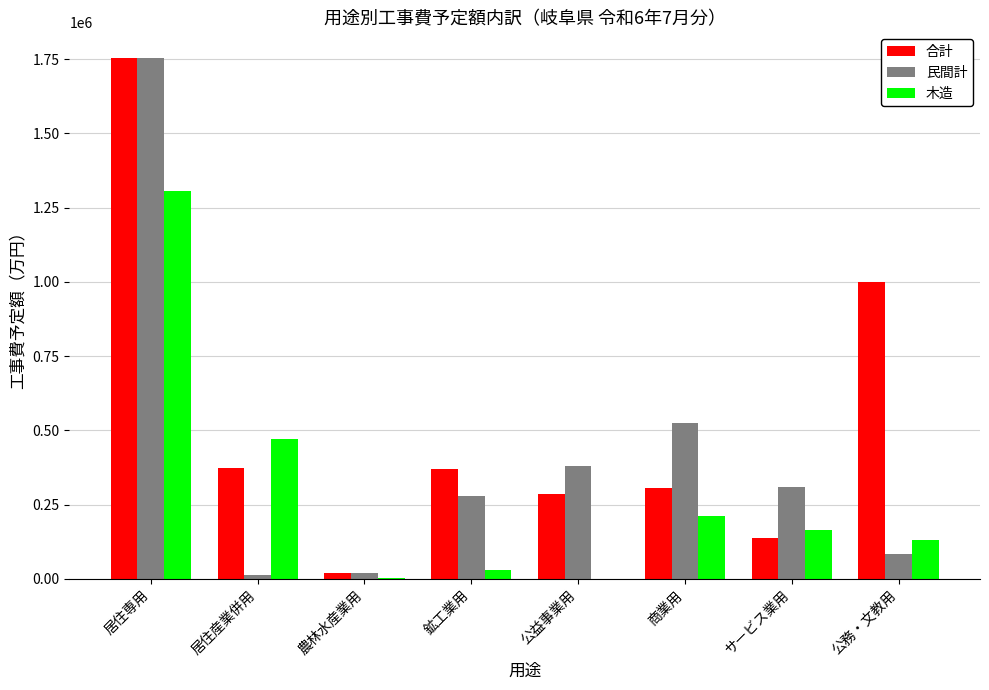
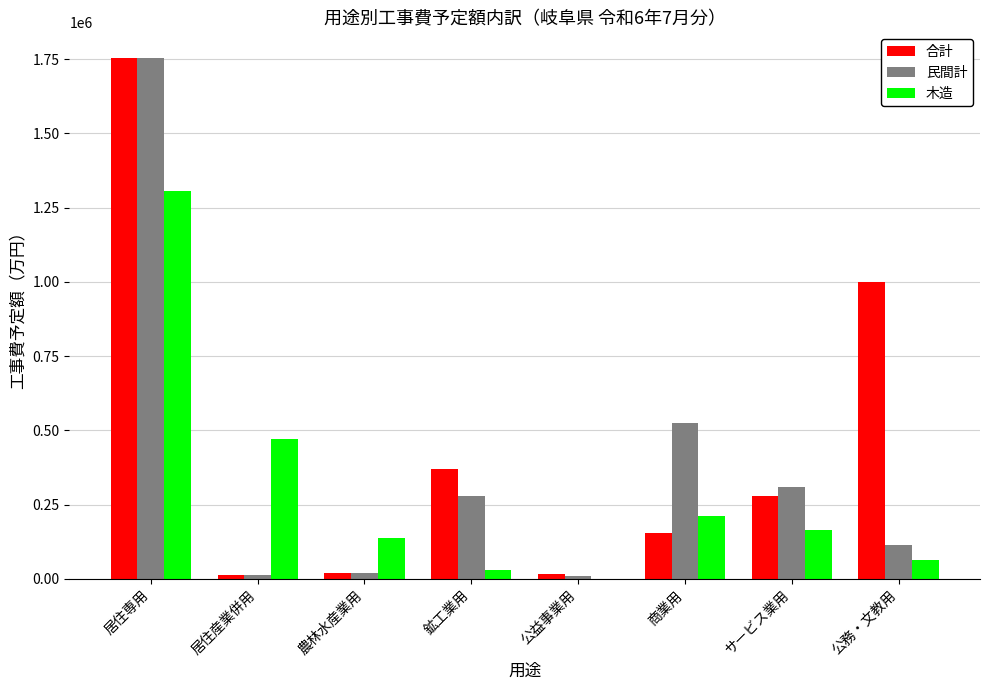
合計, 居住産業併用: 370000 -> 10000
木造, 農林水産業用: 0 -> 140000
合計, 公益事業用: 290000 -> 20000
民間計, 公益事業用: 380000 -> 10000
合計, 商業用: 310000 -> 160000
合計, サービス業用: 140000 -> 280000
民間計, 公務・文教用: 80000 -> 120000
木造, 公務・文教用: 130000 -> 60000
